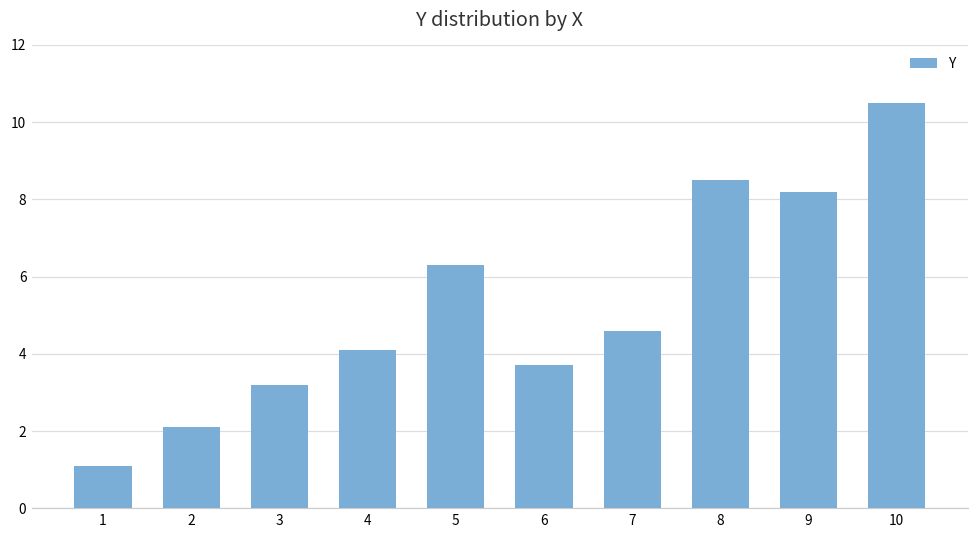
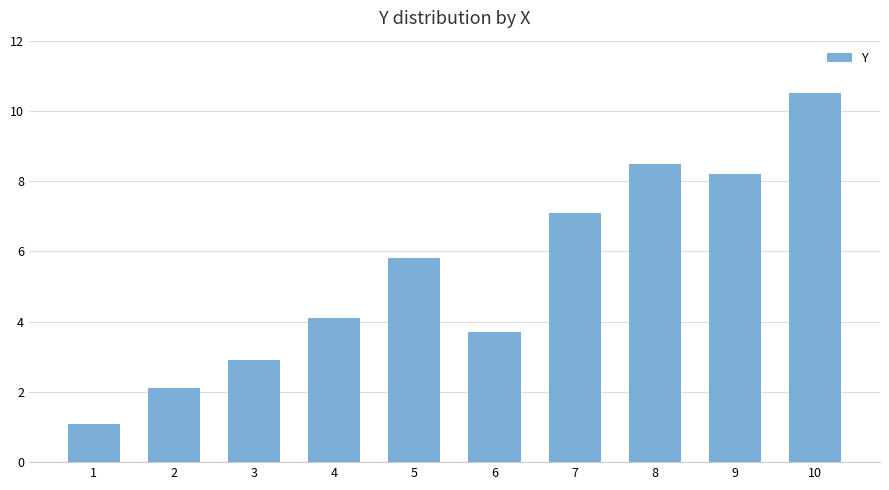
3: 3.2 -> 2.9
5: 6.3 -> 5.8
7: 4.6 -> 7.1
